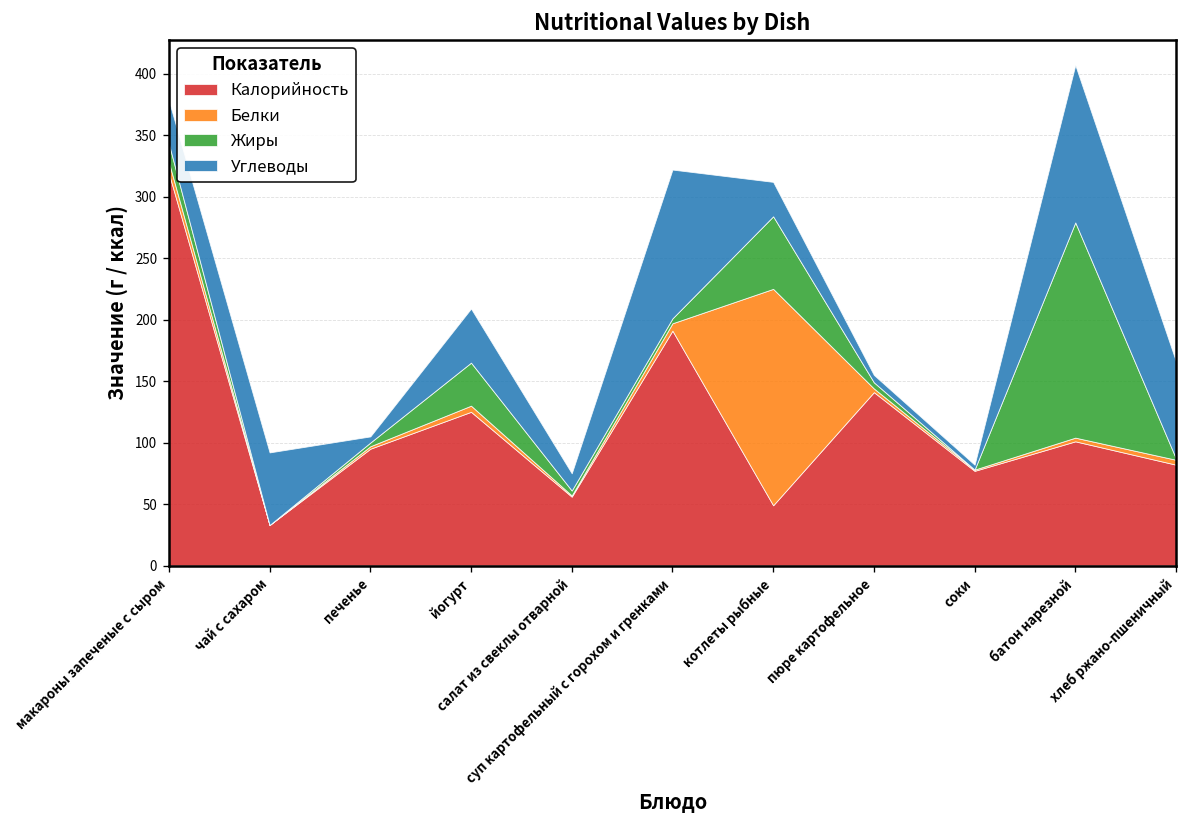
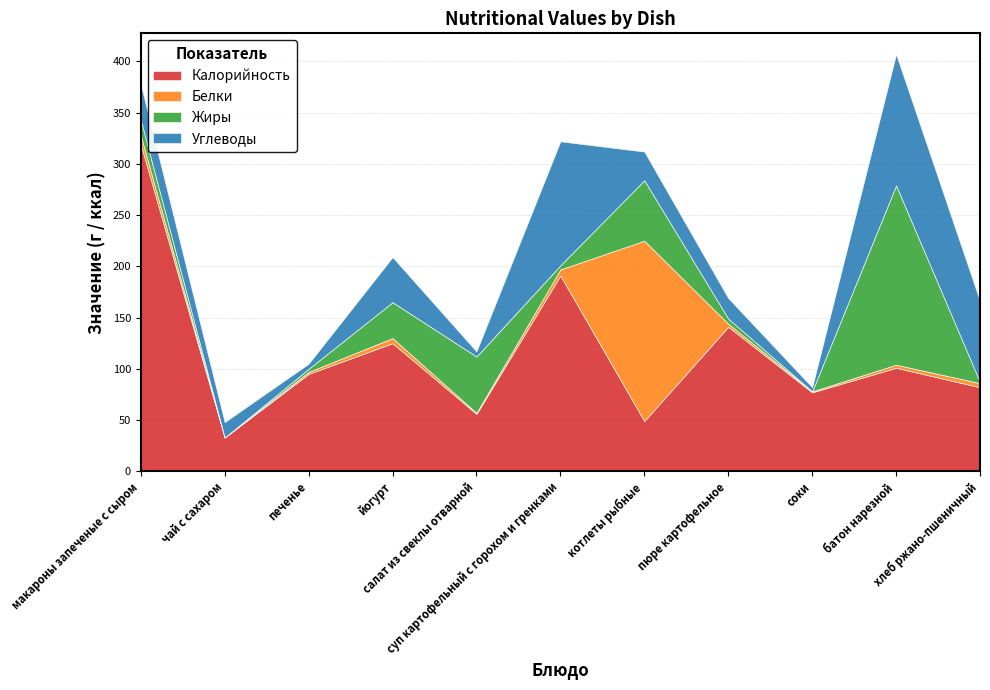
Углеводы, чай с сахаром: 59 -> 15
Жиры, салат из свеклы отварной: 4 -> 55
Углеводы, салат из свеклы отварной: 14 -> 5
Углеводы, пюре картофельное: 6 -> 20
